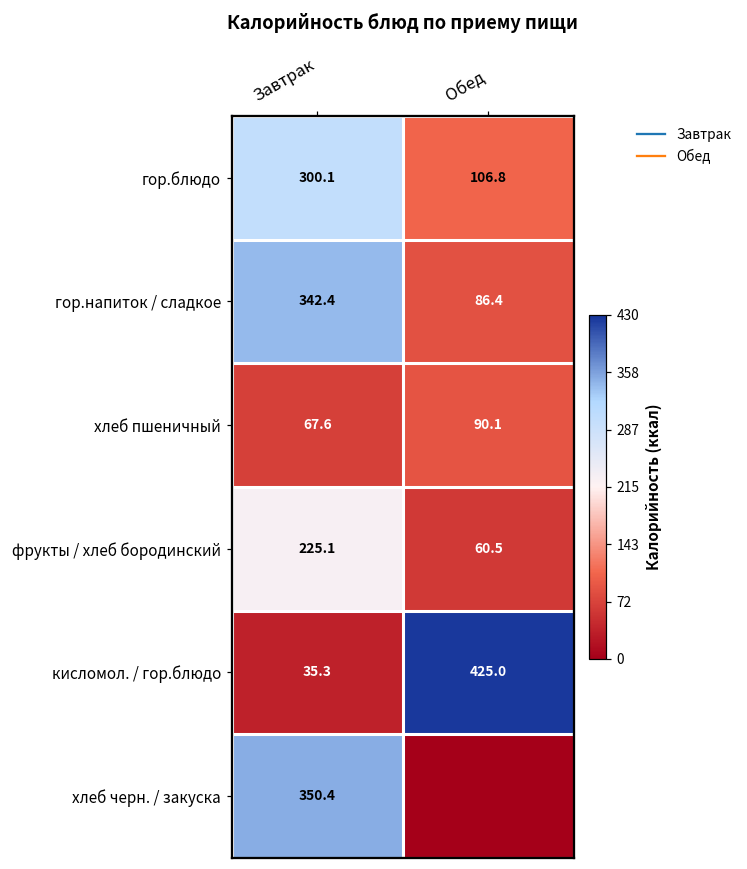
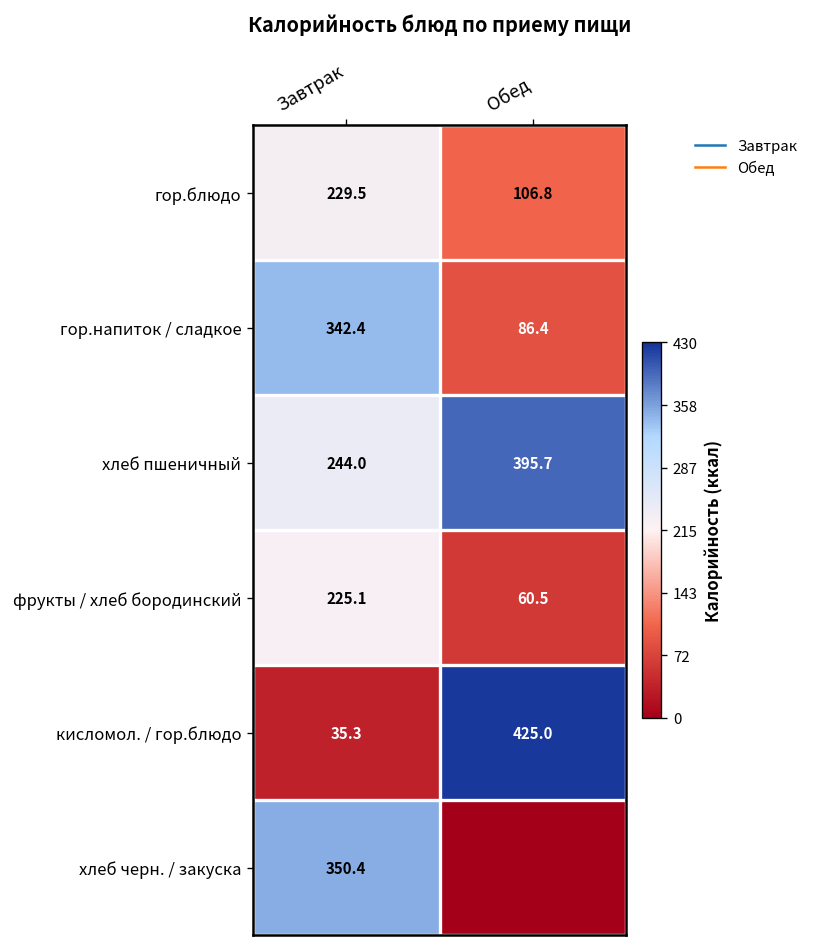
гор.блюдо, Завтрак: 300.1 -> 229.5
хлеб пшеничный, Завтрак: 67.6 -> 244.0
хлеб пшеничный, Обед: 90.1 -> 395.7
